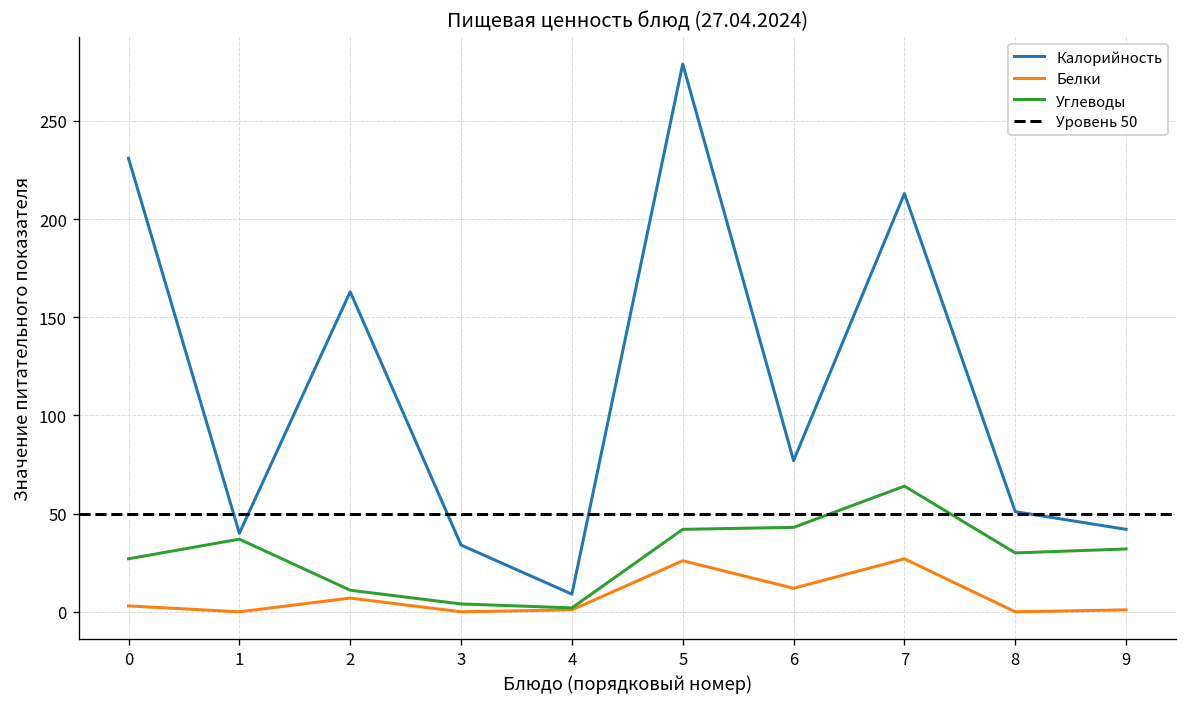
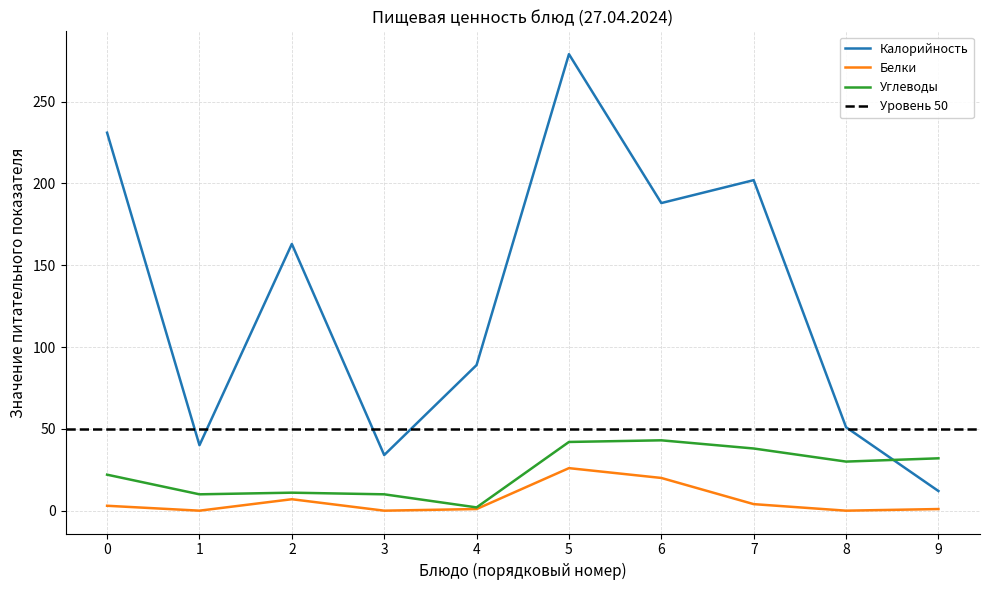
Углеводы, 0: 27 -> 22
Углеводы, 1: 37 -> 10
Углеводы, 3: 4 -> 10
Калорийность, 4: 9 -> 89
Калорийность, 6: 77 -> 188
Белки, 6: 12 -> 20
Калорийность, 7: 213 -> 202
Белки, 7: 27 -> 4
Углеводы, 7: 64 -> 38
Калорийность, 9: 42 -> 12
